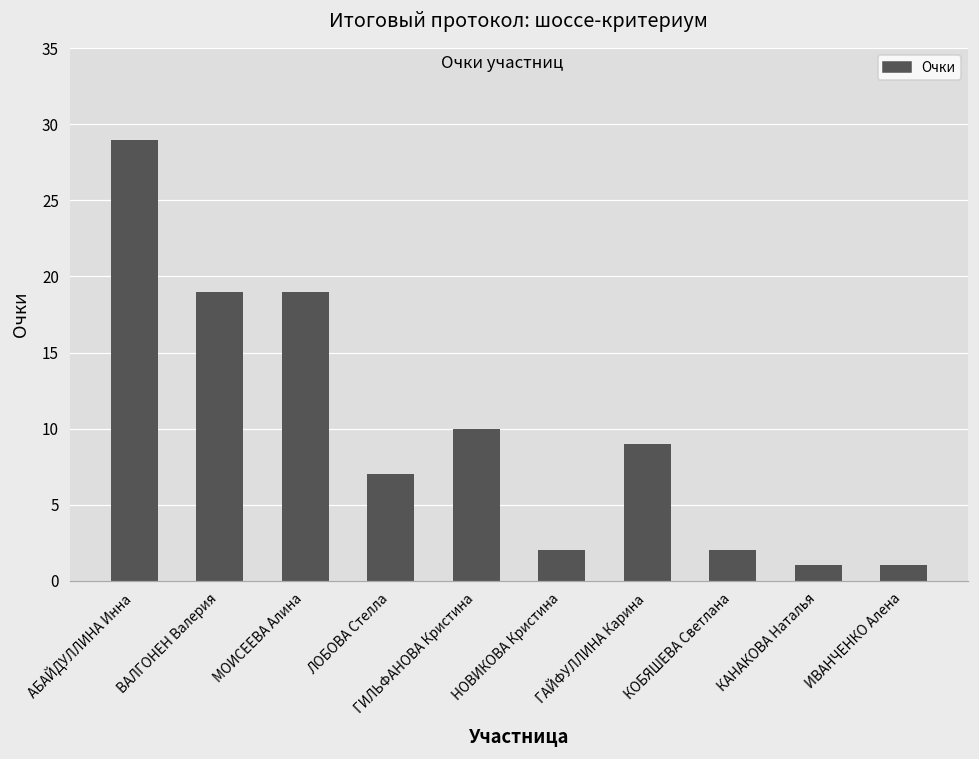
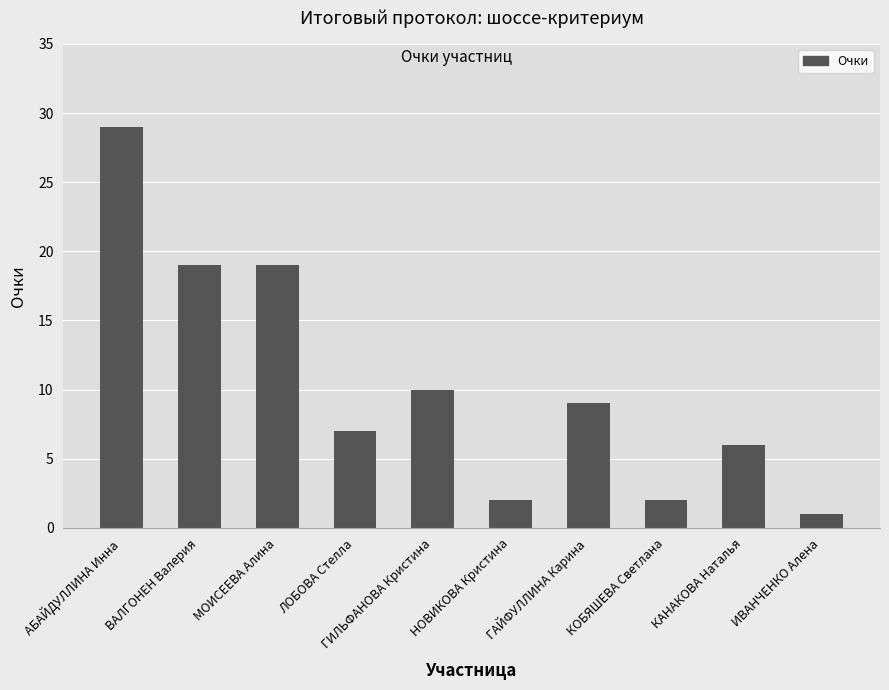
КАНАКОВА Наталья: 1 -> 6
